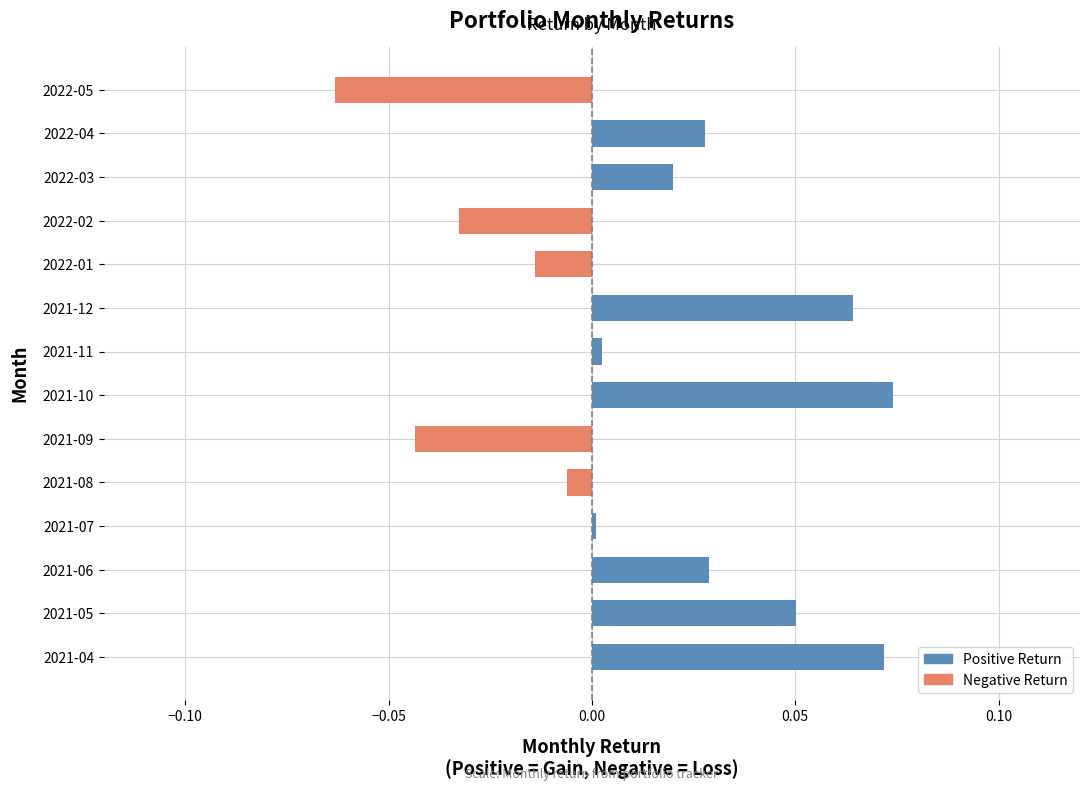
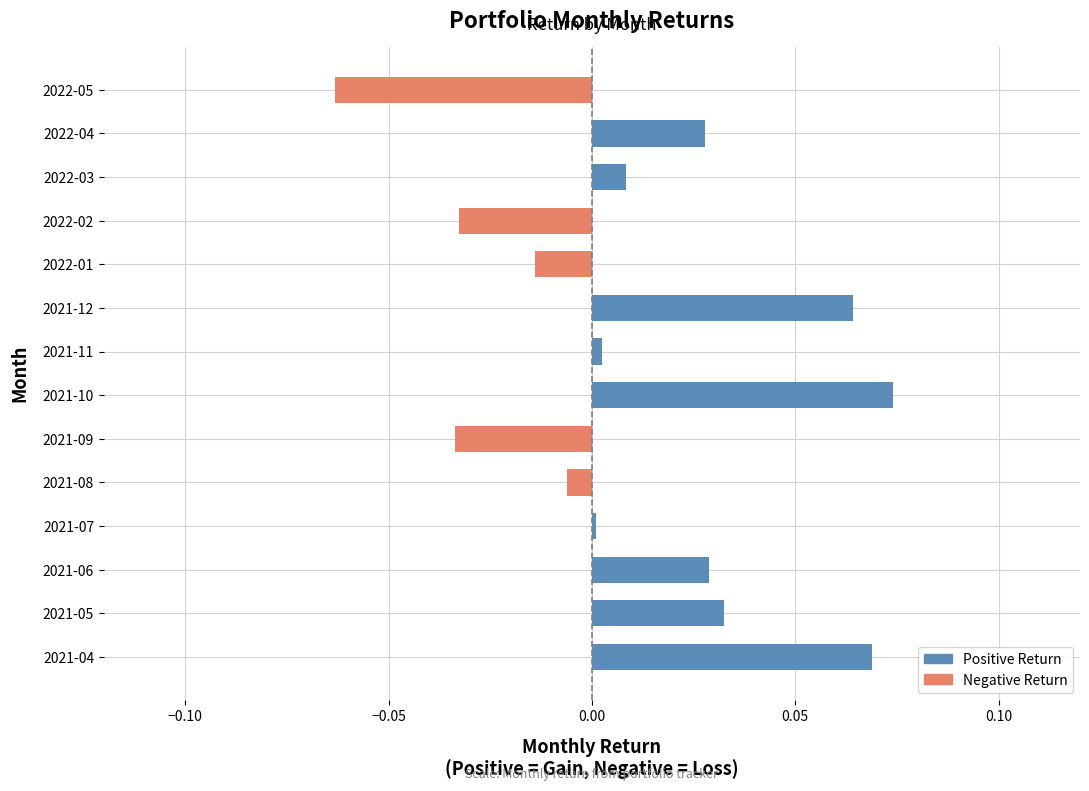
2022-03: 0.020 -> 0.008
2021-09: -0.044 -> -0.034
2021-05: 0.050 -> 0.032
2021-04: 0.072 -> 0.069
